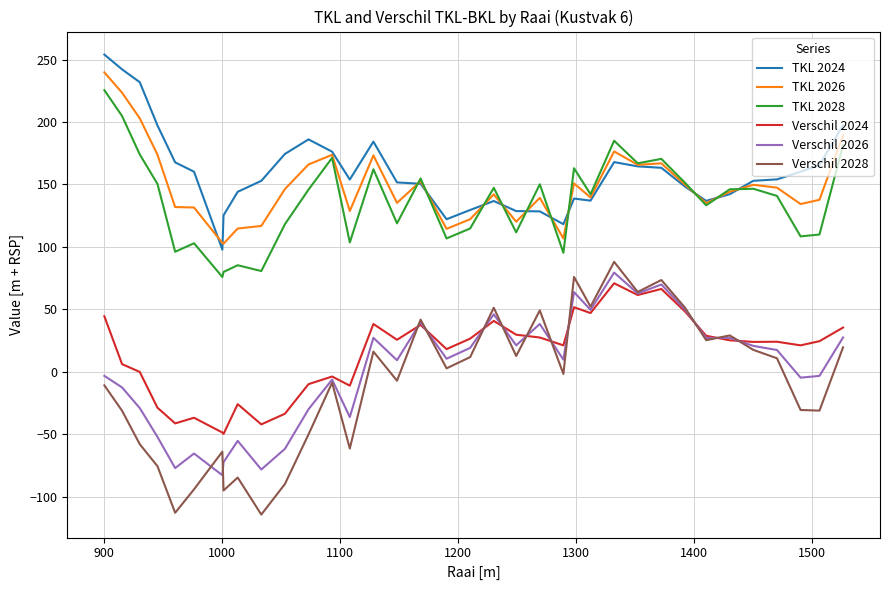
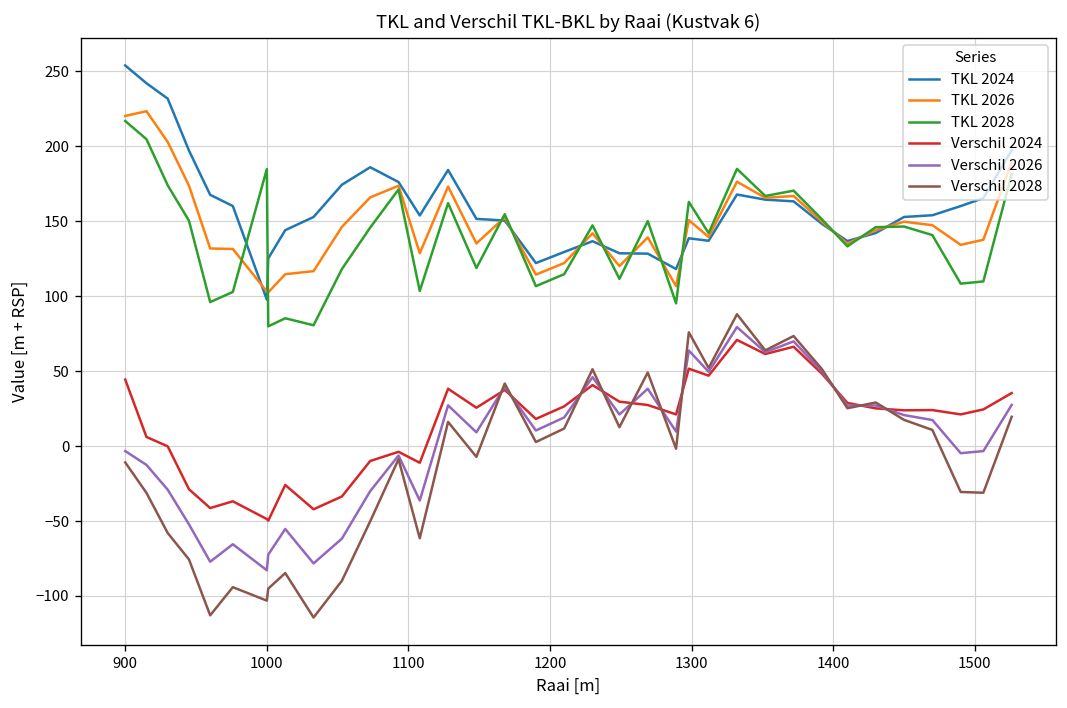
TKL 2026, 900: 240 -> 220
TKL 2028, 900: 225 -> 217
TKL 2028, 1000: 76 -> 185
Verschil 2028, 1000: -64 -> -103
